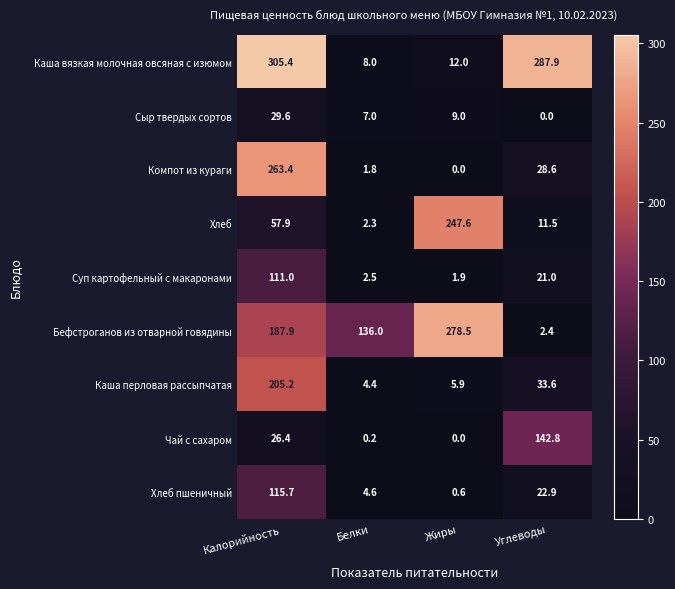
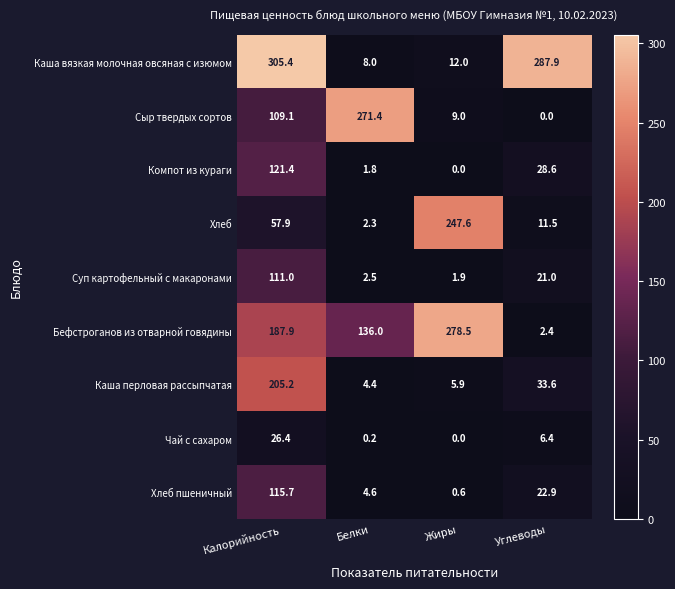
Сыр твердых сортов, Калорийность: 29.6 -> 109.1
Сыр твердых сортов, Белки: 7.0 -> 271.4
Компот из кураги, Калорийность: 263.4 -> 121.4
Чай с сахаром, Углеводы: 142.8 -> 6.4
